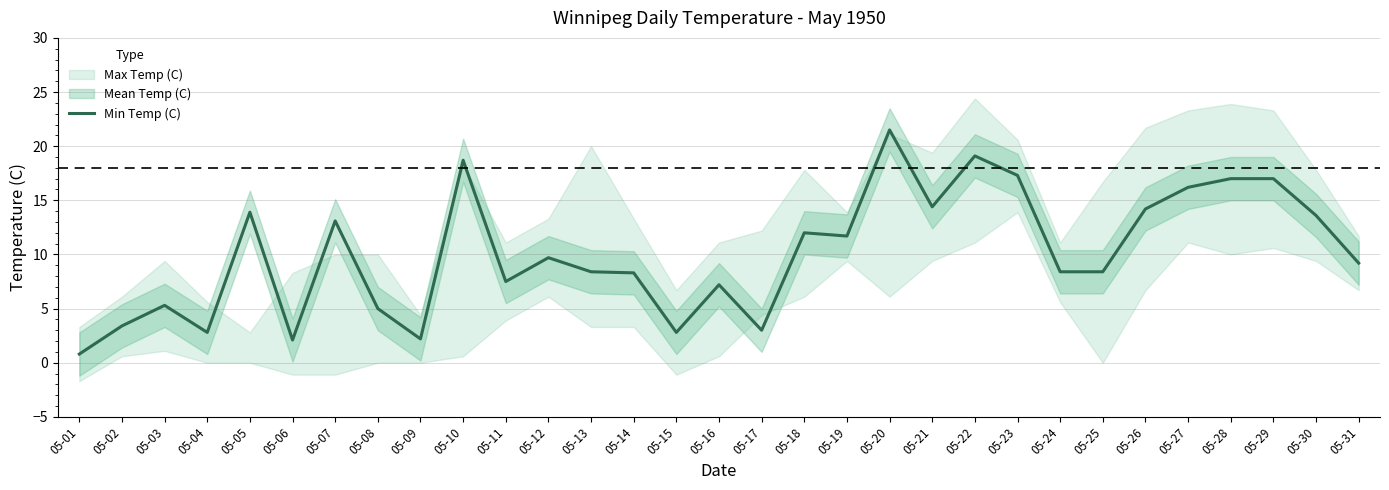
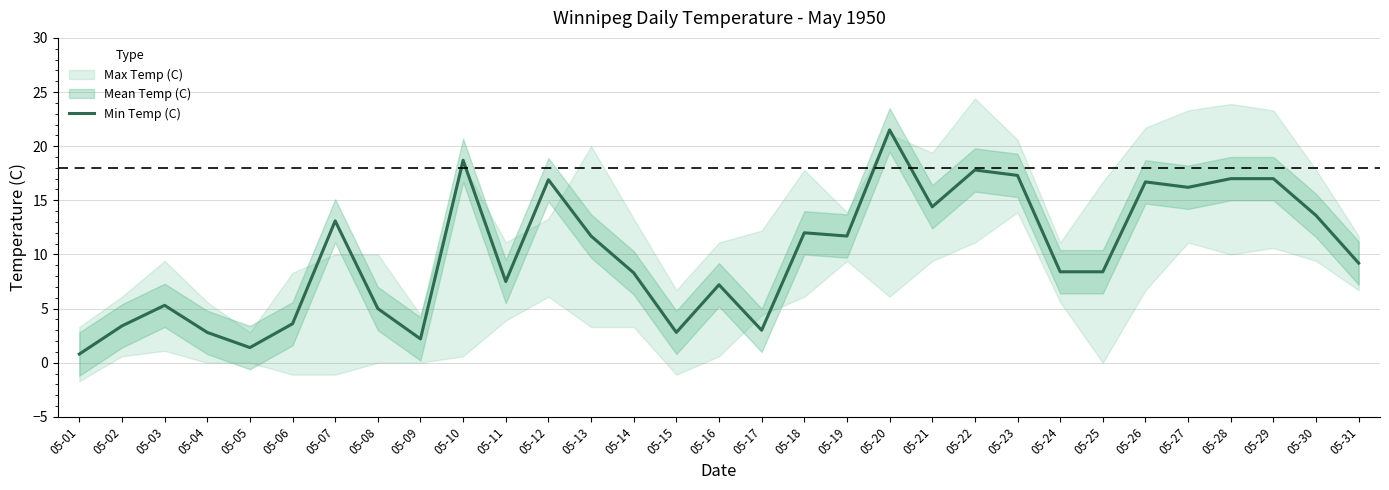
Min Temp (C), 05-05: 13.9 -> 1.4
Min Temp (C), 05-06: 2.1 -> 3.6
Min Temp (C), 05-12: 9.7 -> 16.9
Min Temp (C), 05-13: 8.4 -> 11.7
Min Temp (C), 05-22: 19.1 -> 17.8
Min Temp (C), 05-26: 14.2 -> 16.7
